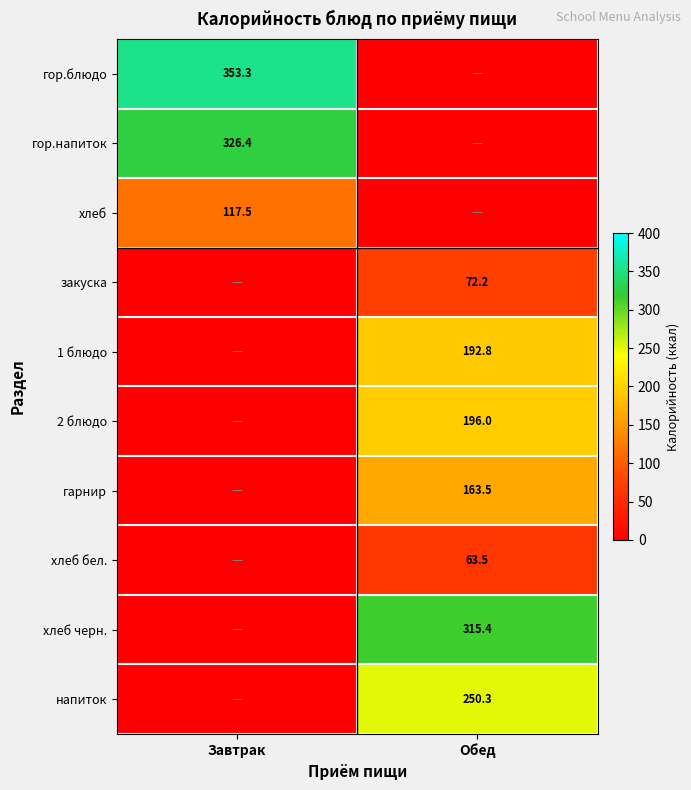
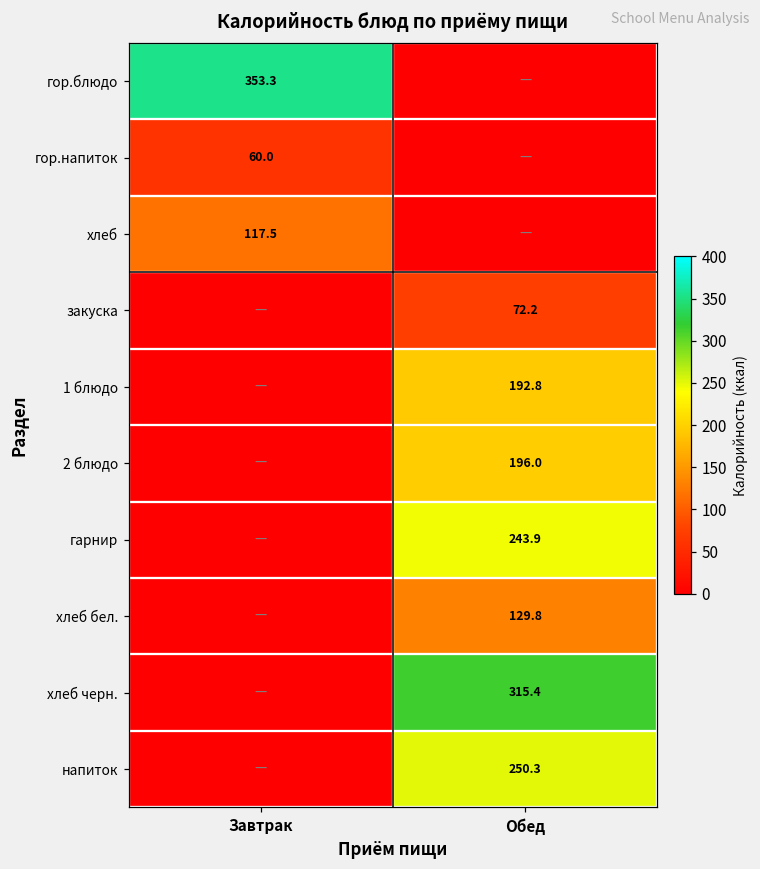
гор.напиток, Завтрак: 326.4 -> 60.0
гарнир, Обед: 163.5 -> 243.9
хлеб бел., Обед: 63.5 -> 129.8
